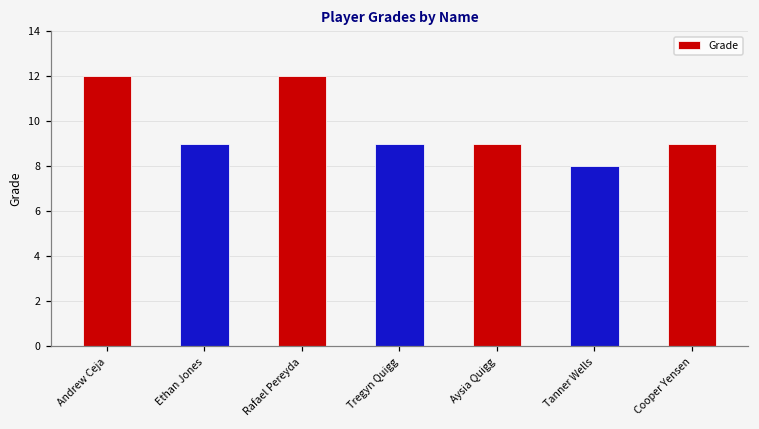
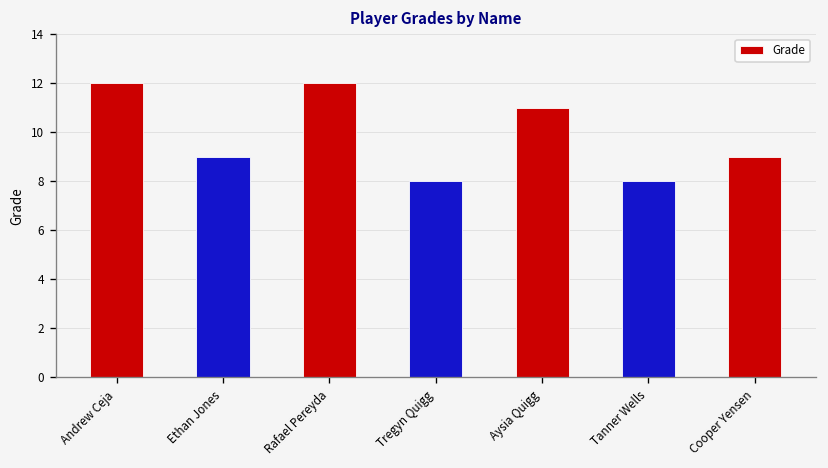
Tregyn Quigg: 9 -> 8
Aysia Quigg: 9 -> 11
